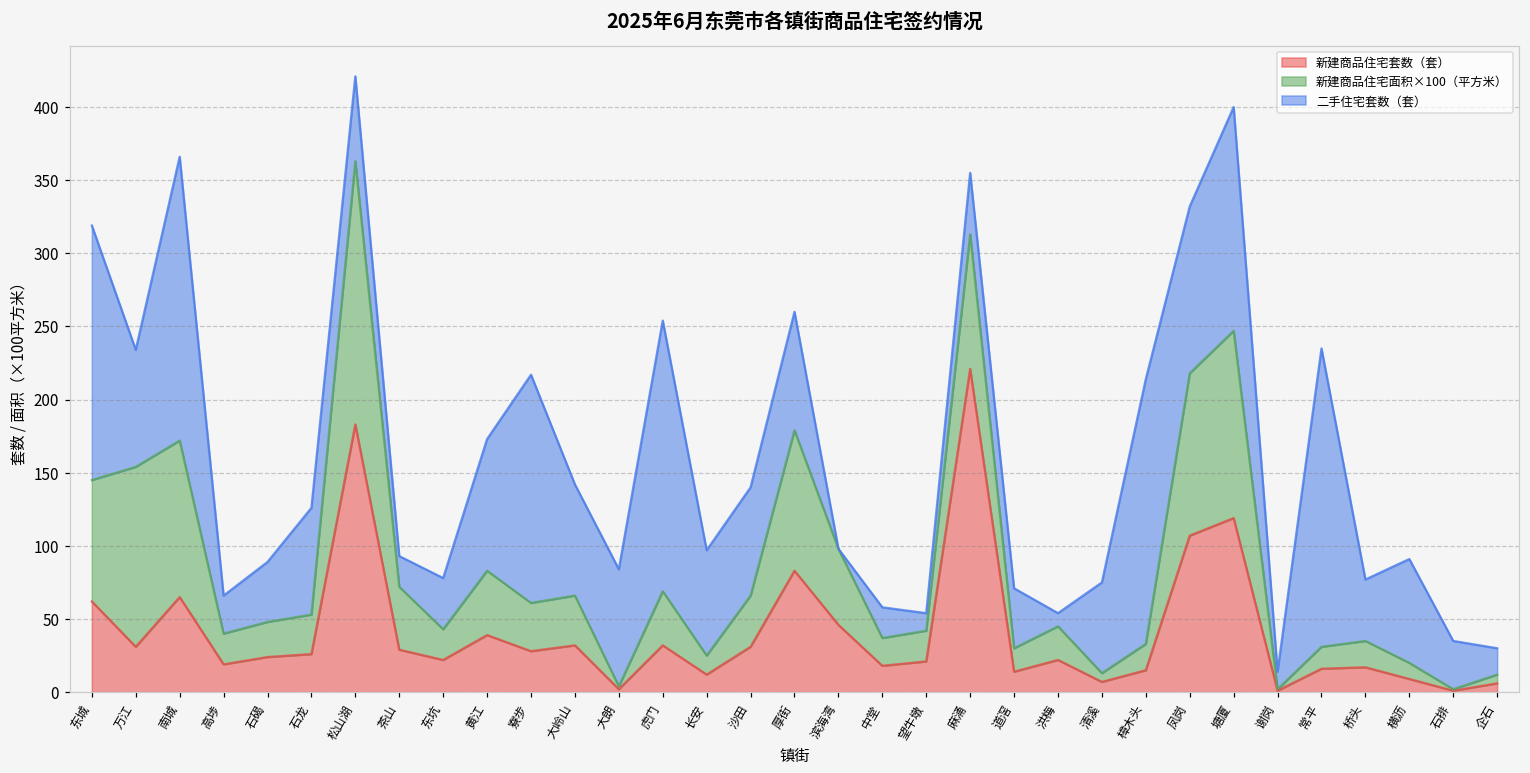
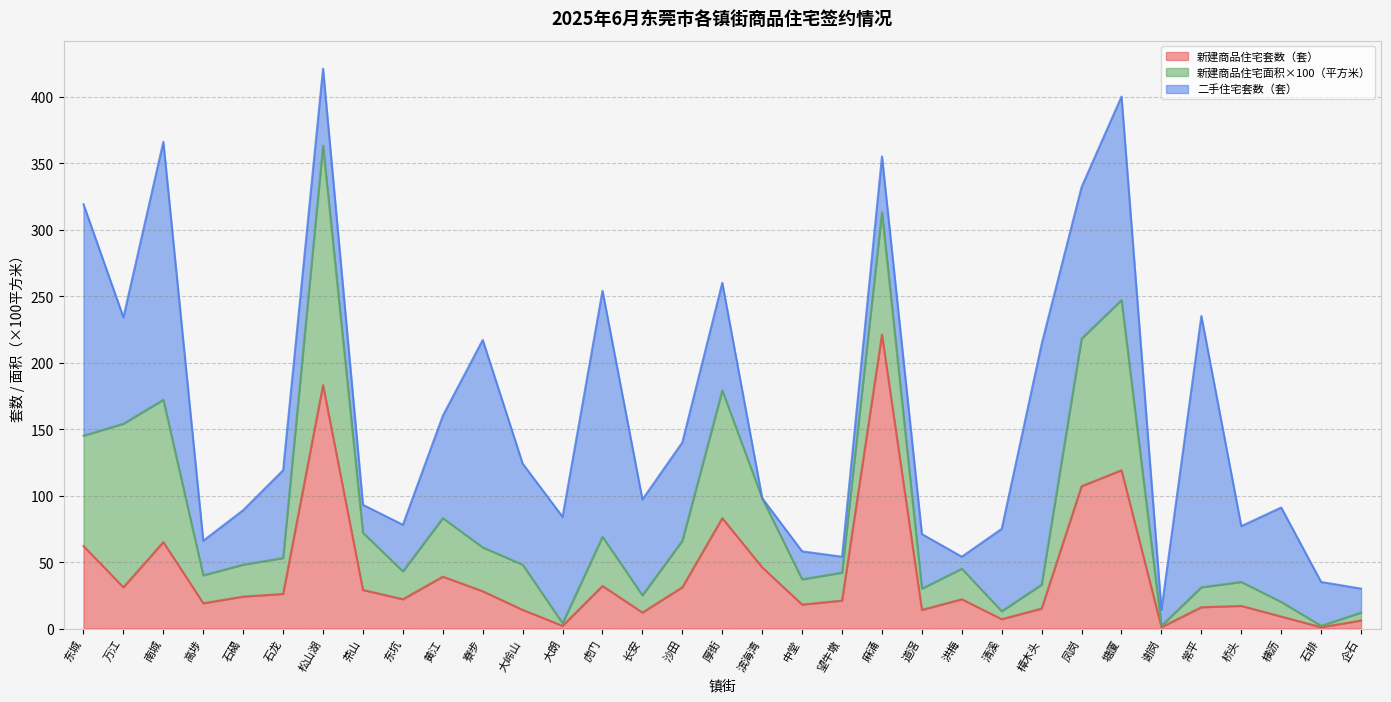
二手住宅套数（套）, 石龙: 73 -> 66
二手住宅套数（套）, 黄江: 90 -> 77
新建商品住宅套数（套）, 大岭山: 32 -> 14
